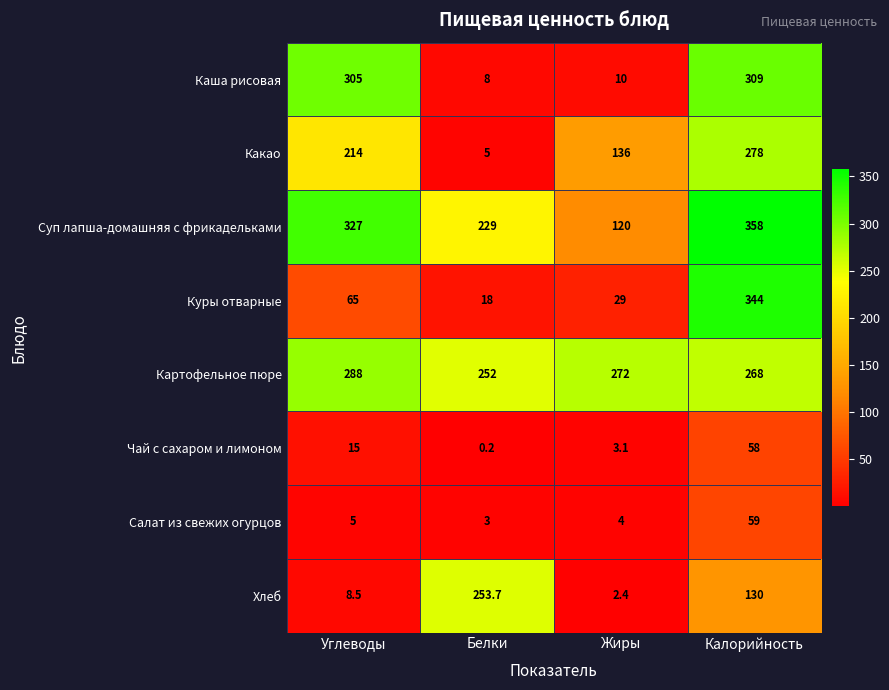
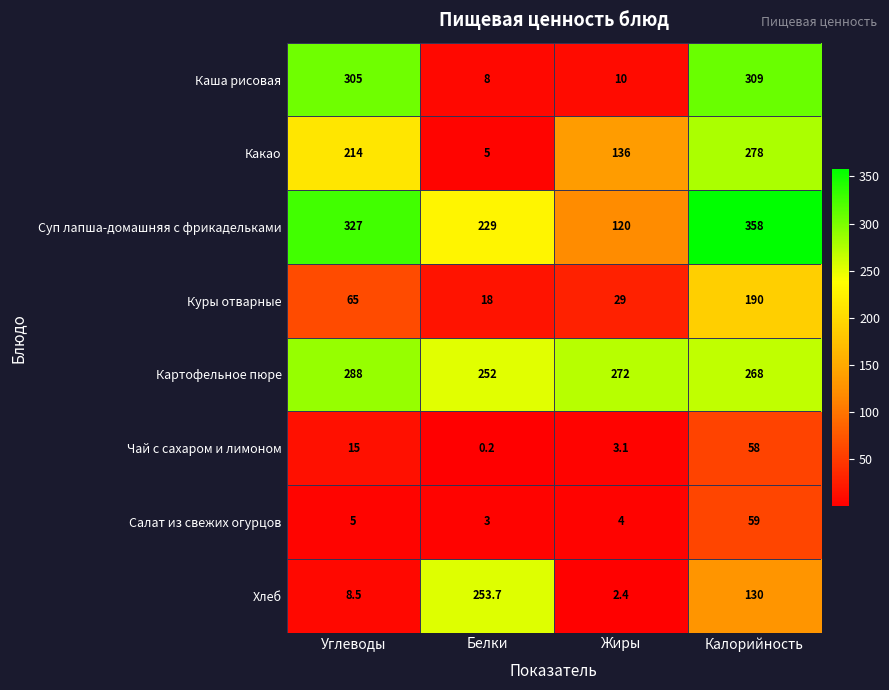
Куры отварные, Калорийность: 344 -> 190
